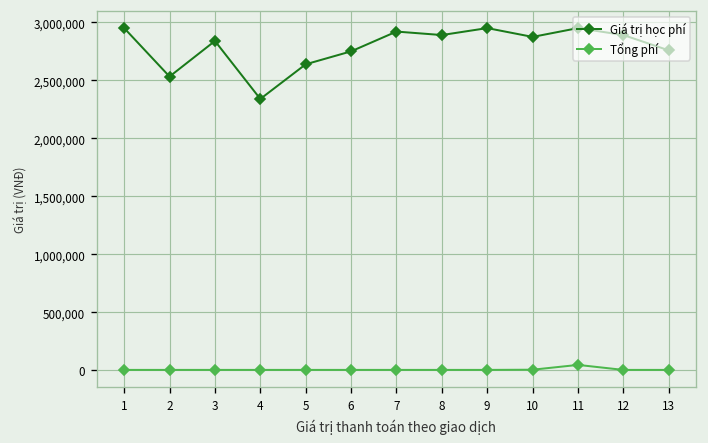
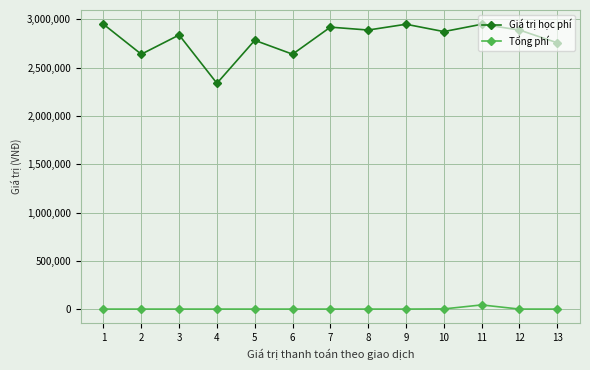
Giá trị học phí, 2: 2,500,000 -> 2,600,000
Giá trị học phí, 5: 2,600,000 -> 2,800,000
Giá trị học phí, 6: 2,700,000 -> 2,600,000
